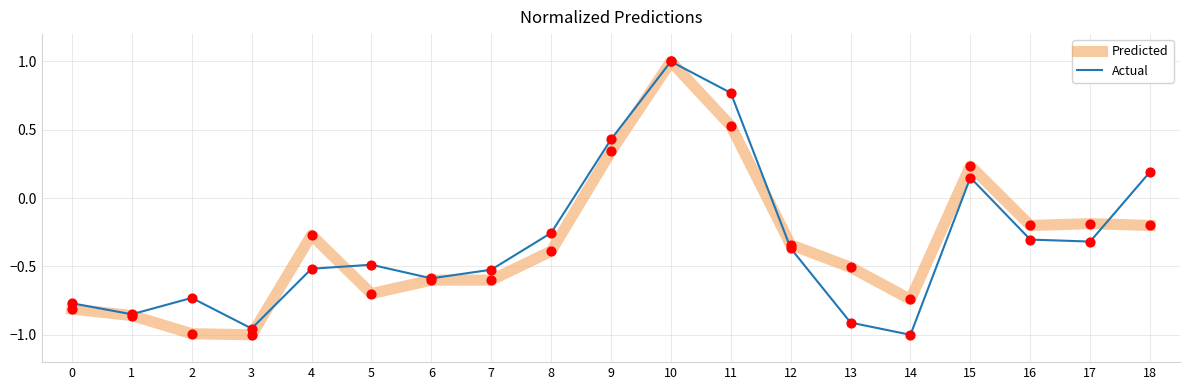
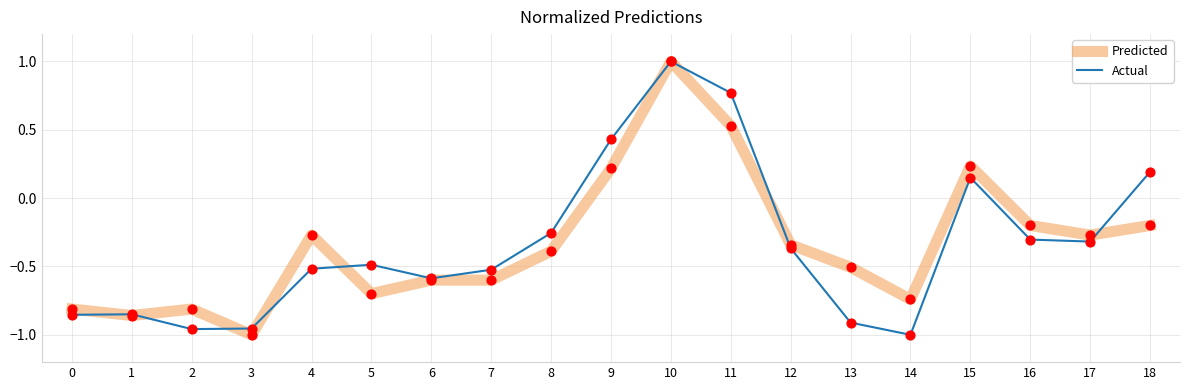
Actual, 0: -0.77 -> -0.85
Predicted, 2: -0.99 -> -0.81
Actual, 2: -0.73 -> -0.96
Predicted, 9: 0.34 -> 0.22
Predicted, 17: -0.19 -> -0.27
